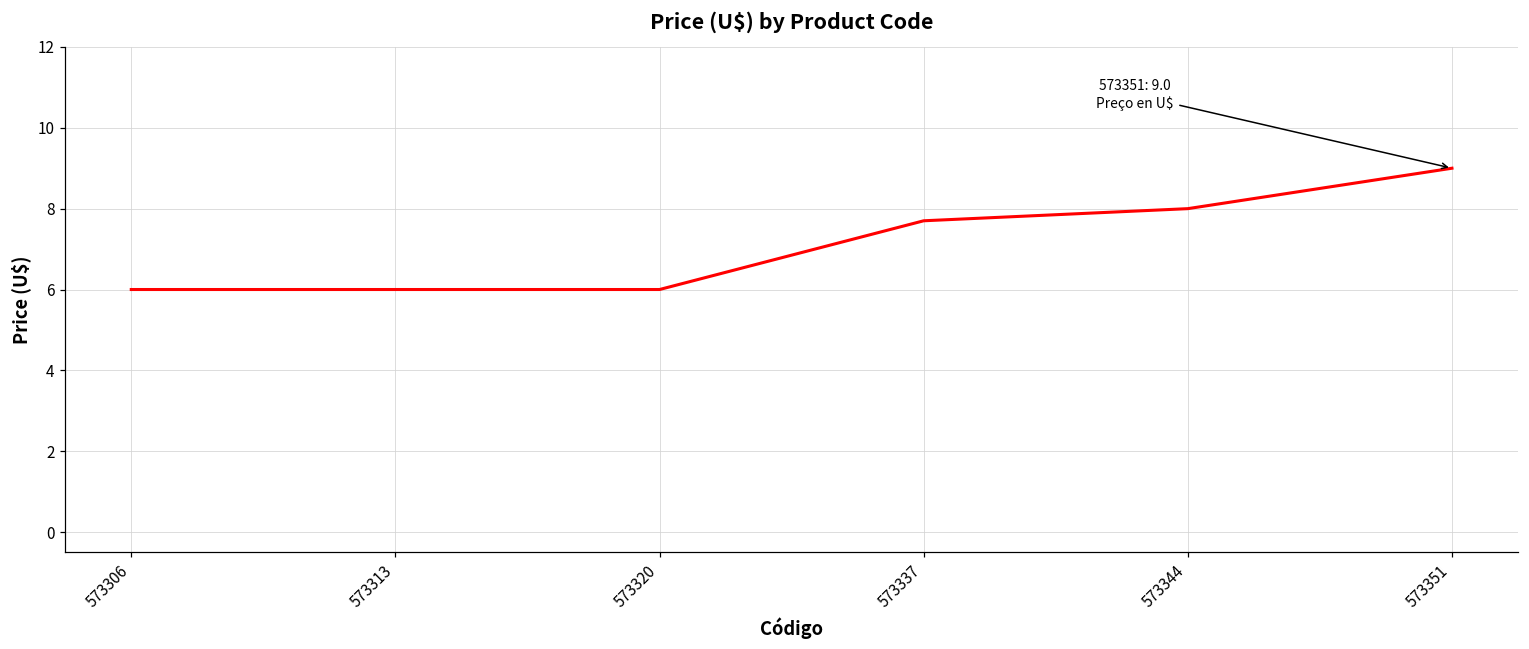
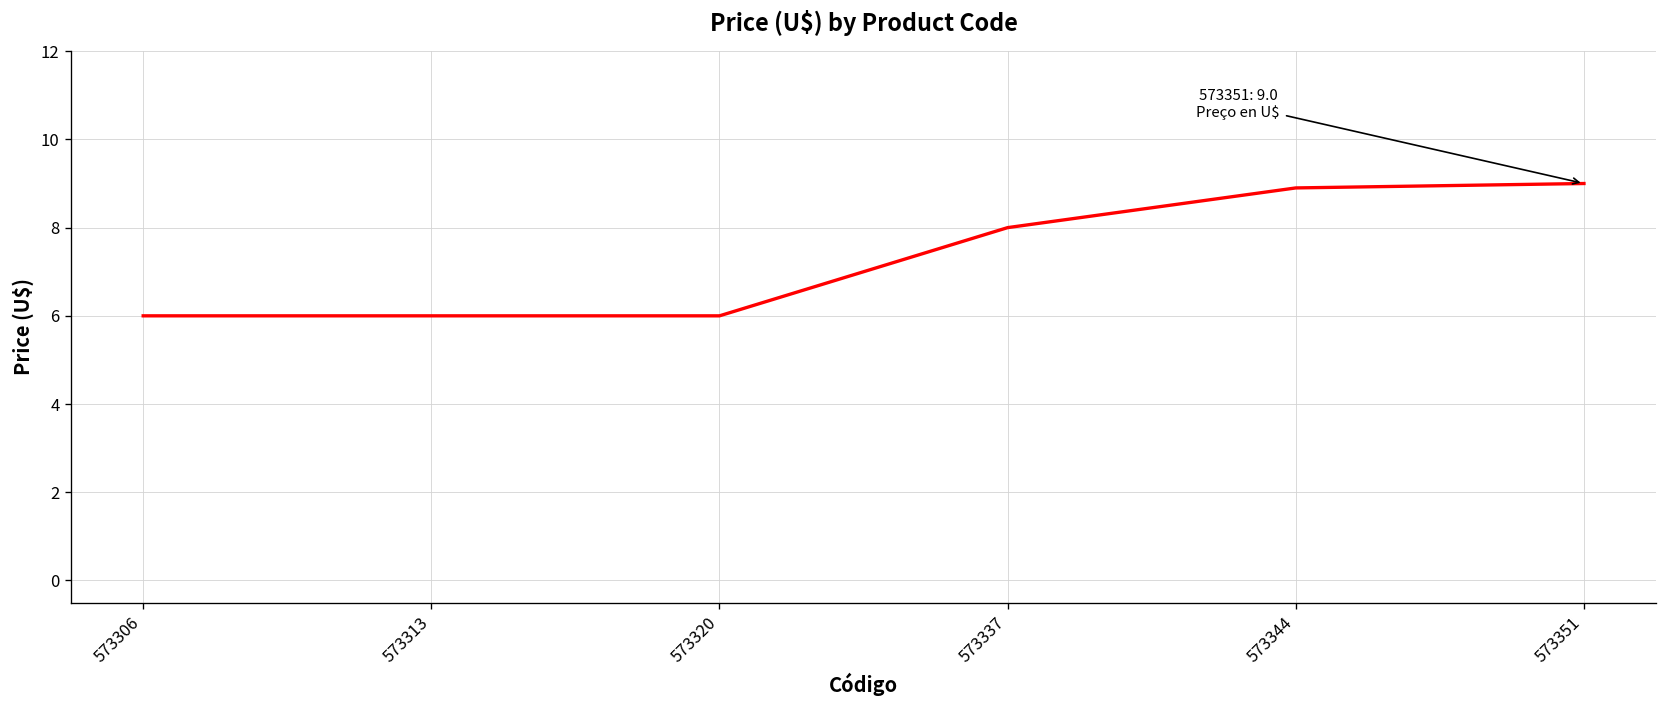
573337: 7.7 -> 8.0
573344: 8.0 -> 8.9
